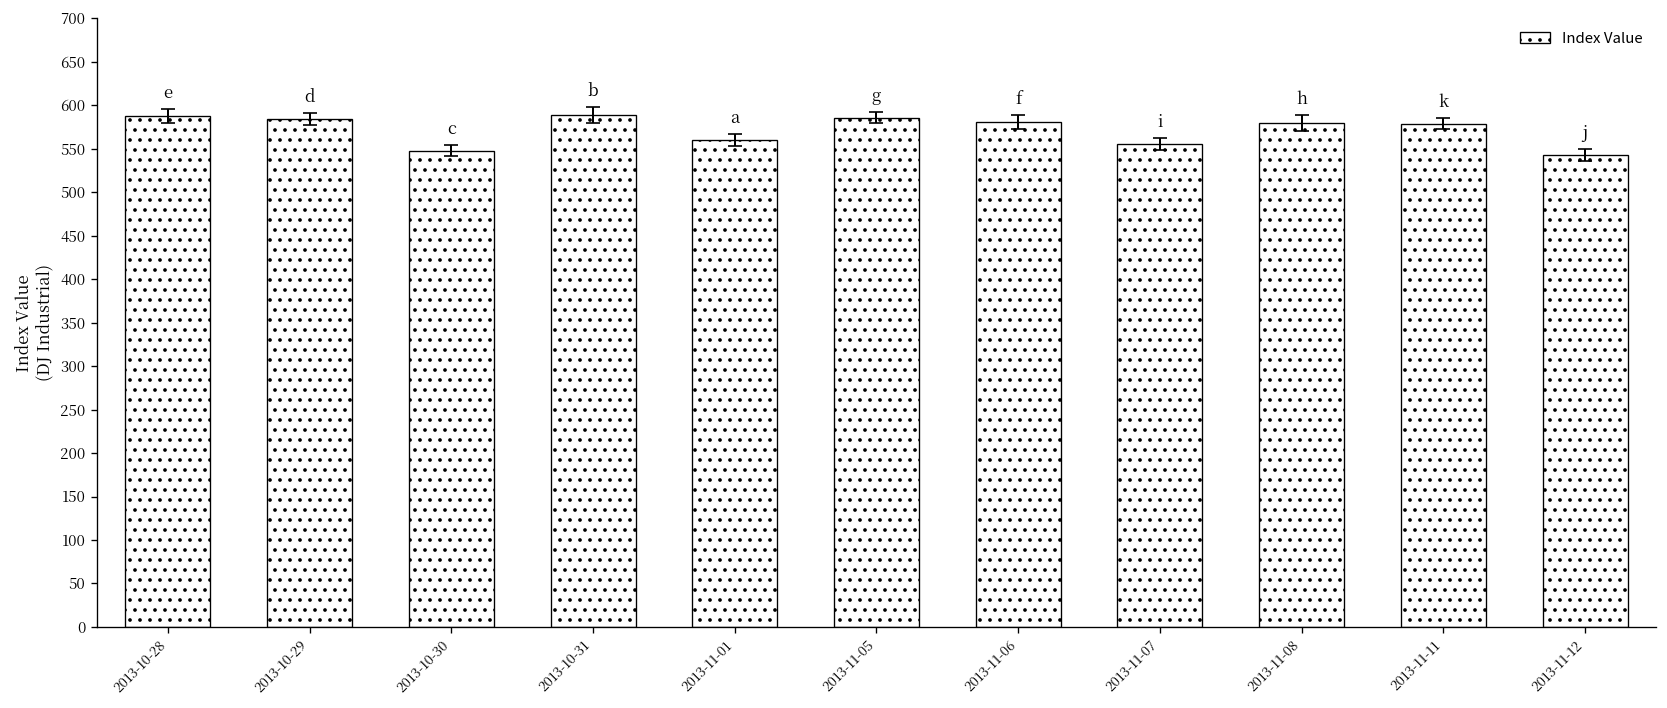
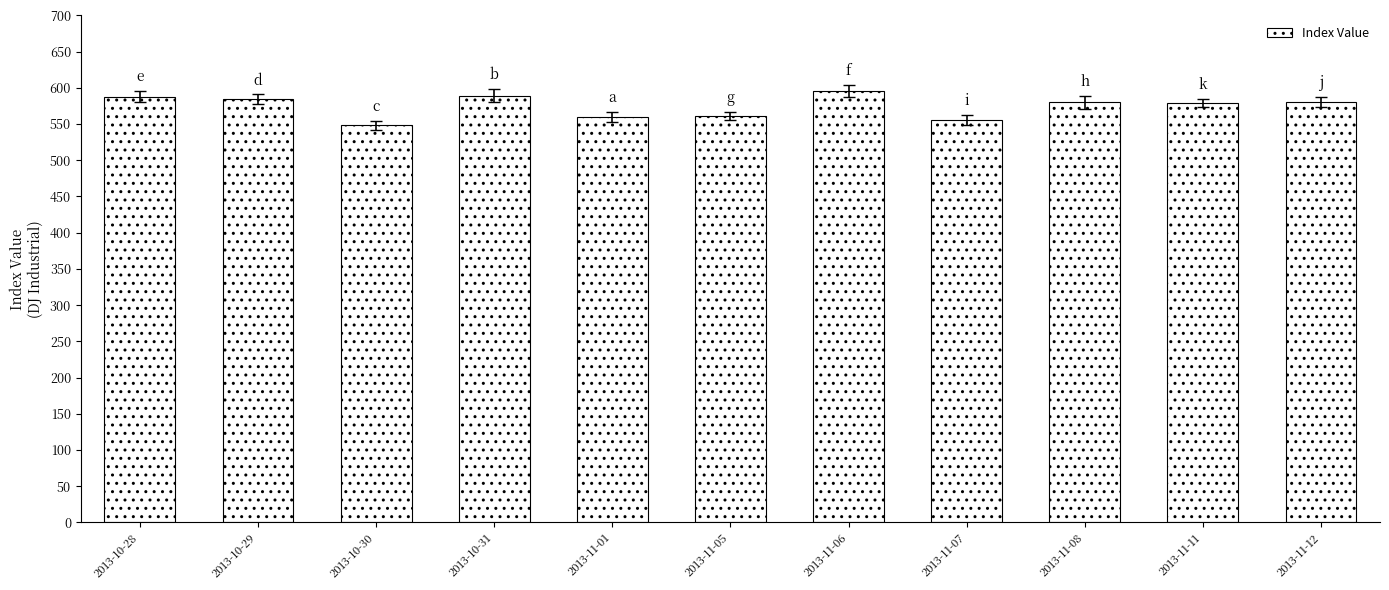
Index Value, 2013-11-05: 590 -> 560
Index Value, 2013-11-06: 580 -> 600
Index Value, 2013-11-12: 540 -> 580
